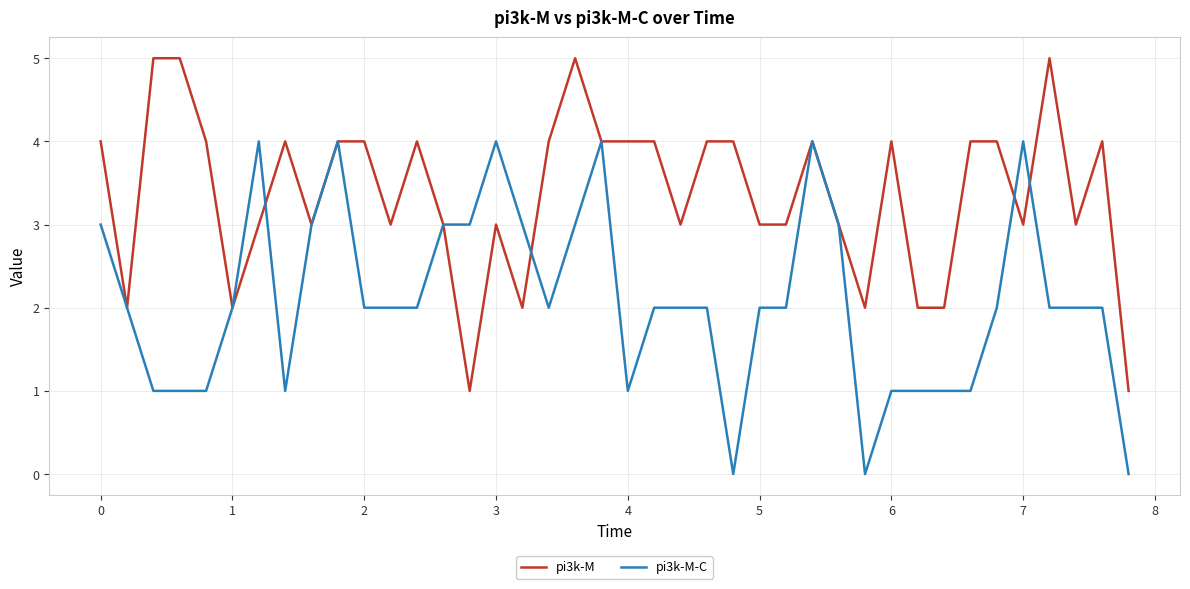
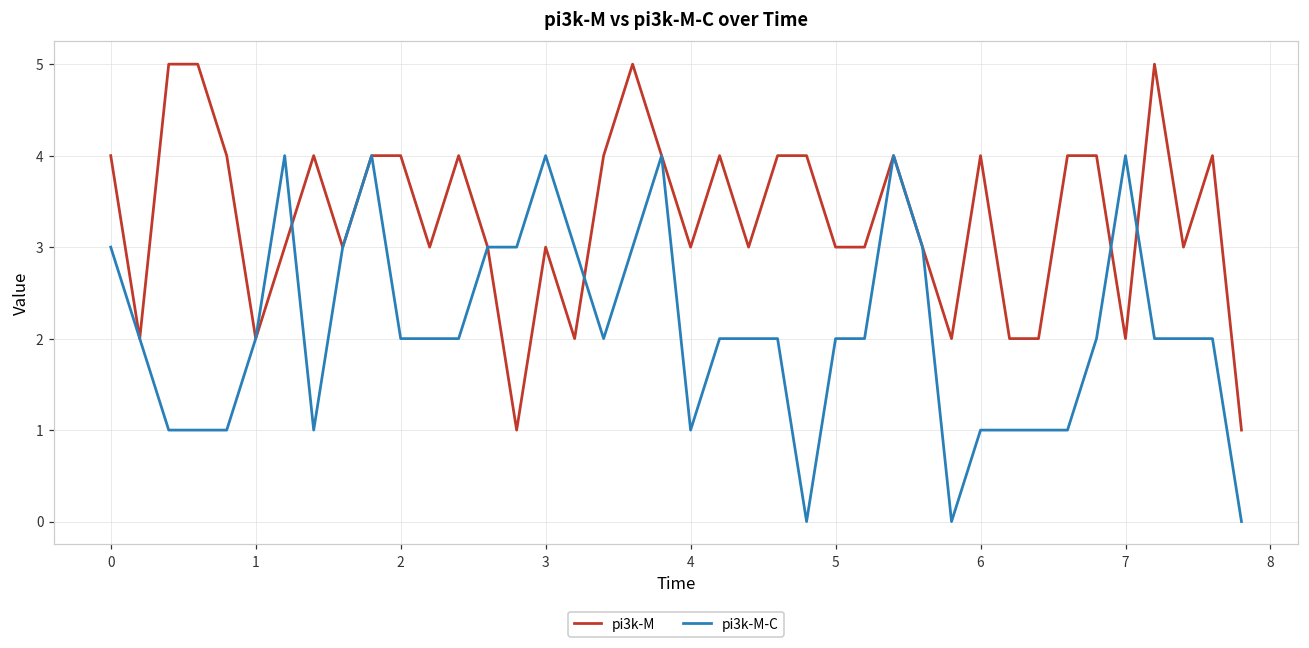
pi3k-M, 4: 4 -> 3
pi3k-M, 7: 3 -> 2
